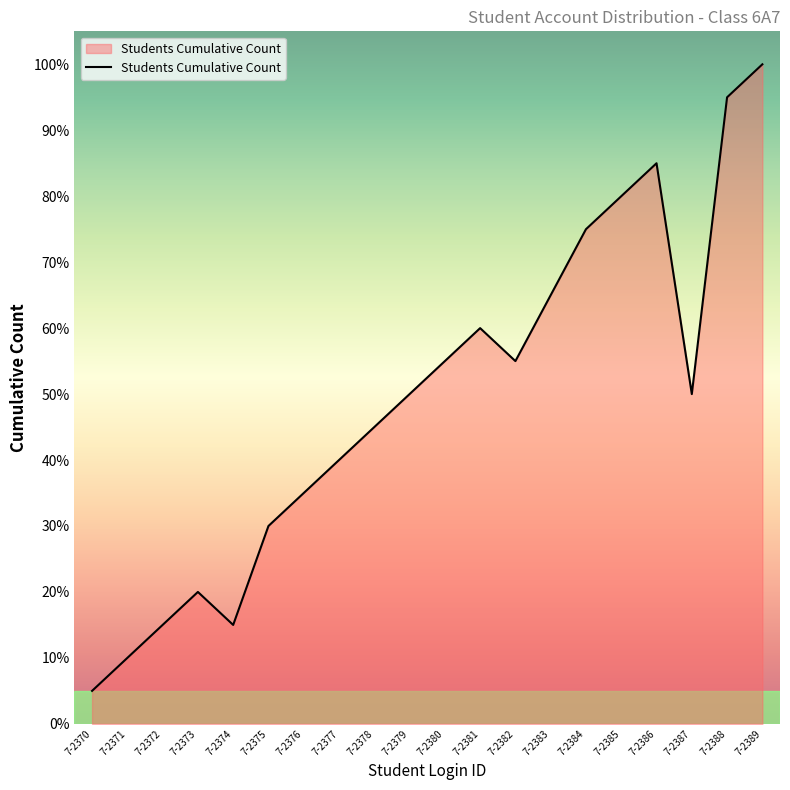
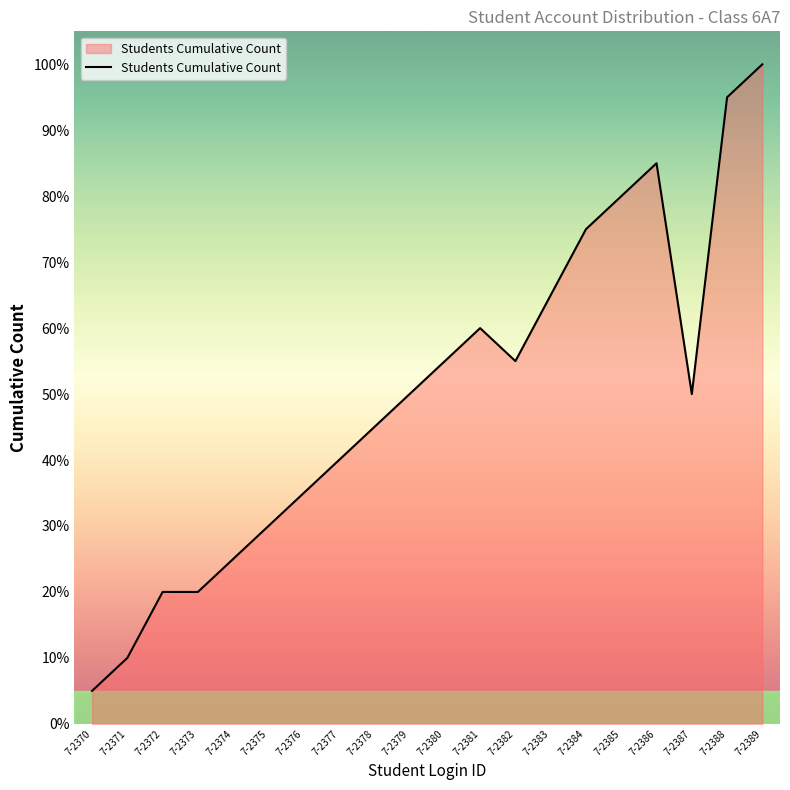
7-2372: 15% -> 20%
7-2374: 15% -> 25%
